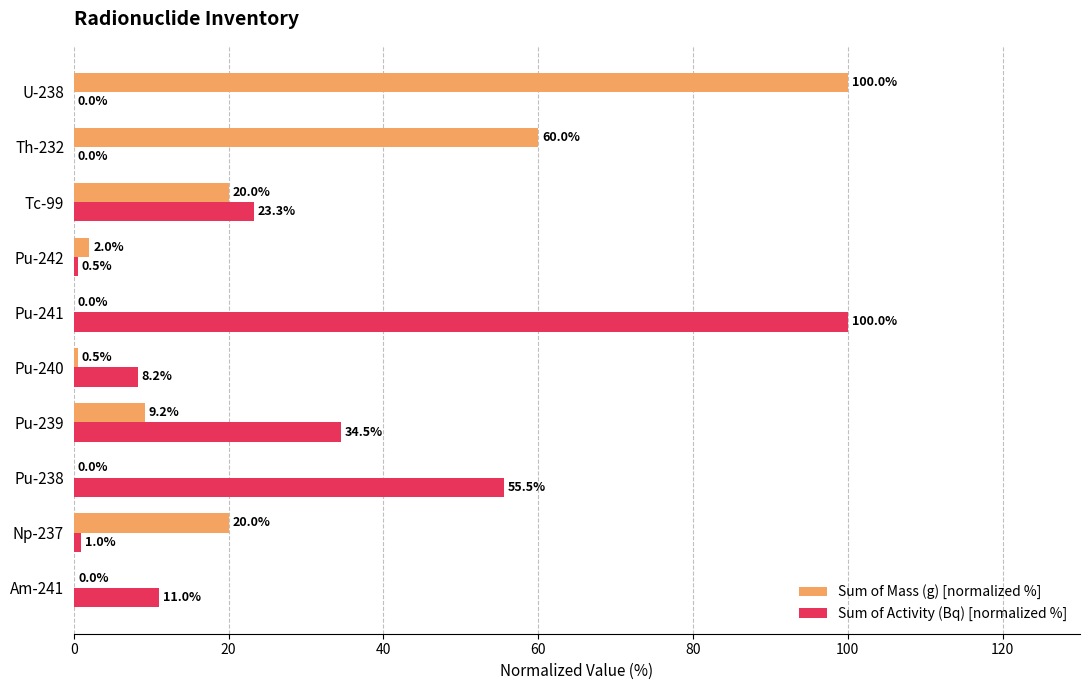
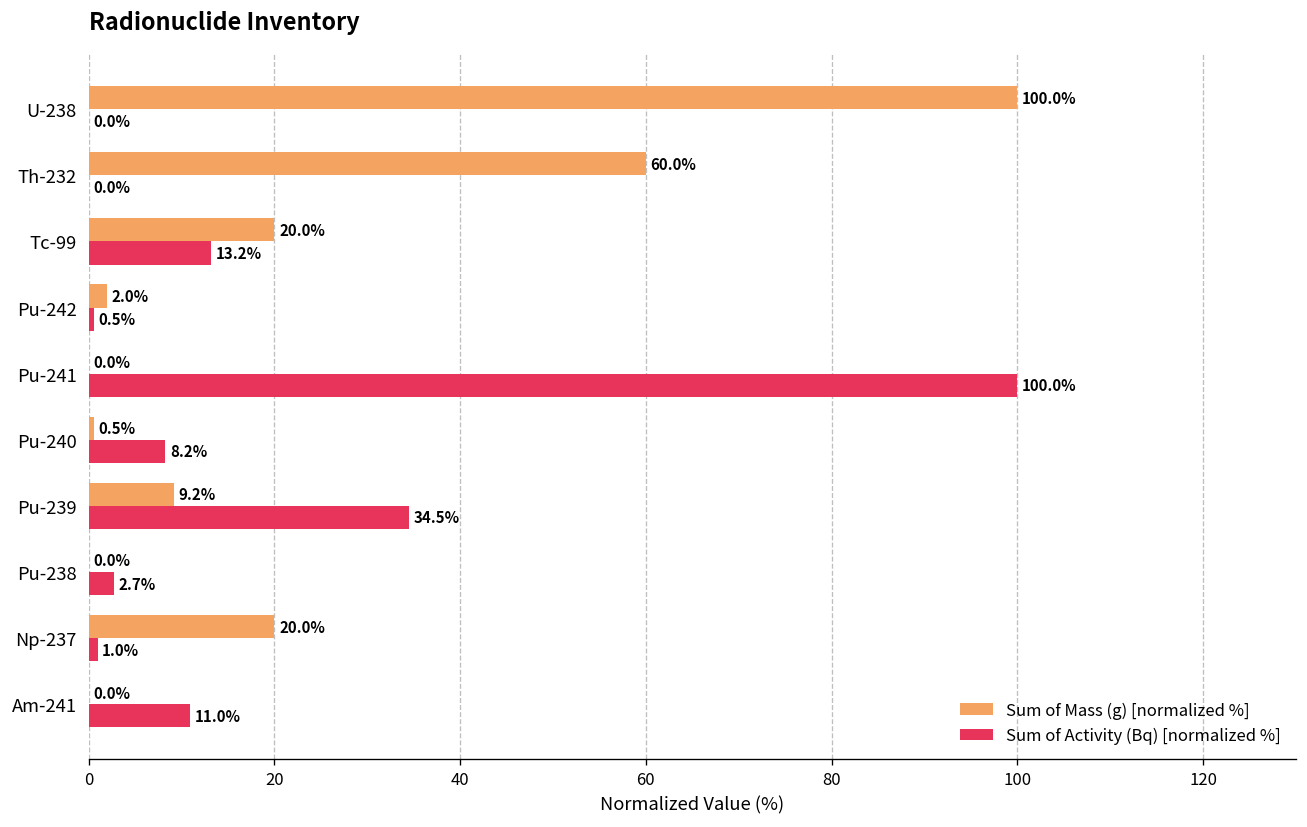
Sum of Activity (Bq) [normalized %], Tc-99: 23.3% -> 13.2%
Sum of Activity (Bq) [normalized %], Pu-238: 55.5% -> 2.7%
